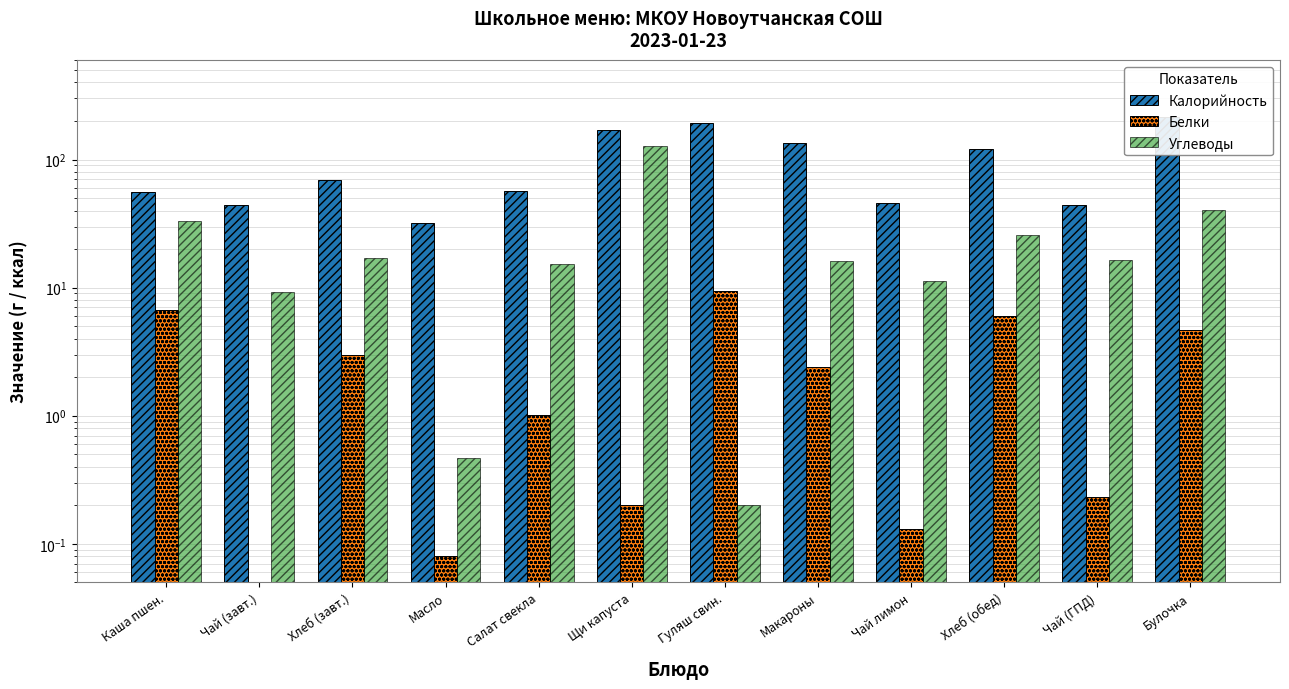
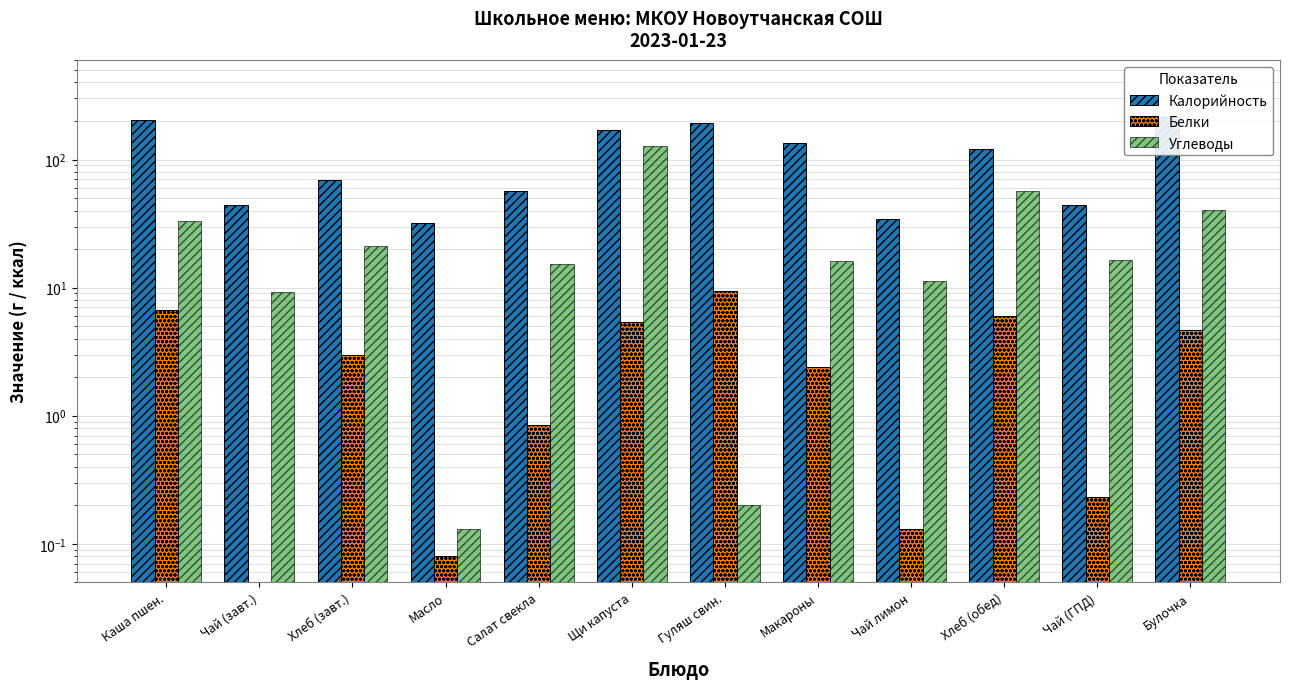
Калорийность, Каша пшен.: 60 -> 200
Углеводы, Хлеб (завт.): 17 -> 21
Углеводы, Масло: 0.47 -> 0.13
Белки, Салат свекла: 1.0 -> 0.9
Белки, Щи капуста: 0.2 -> 5.4
Калорийность, Чай лимон: 46 -> 34
Углеводы, Хлеб (обед): 26 -> 60
